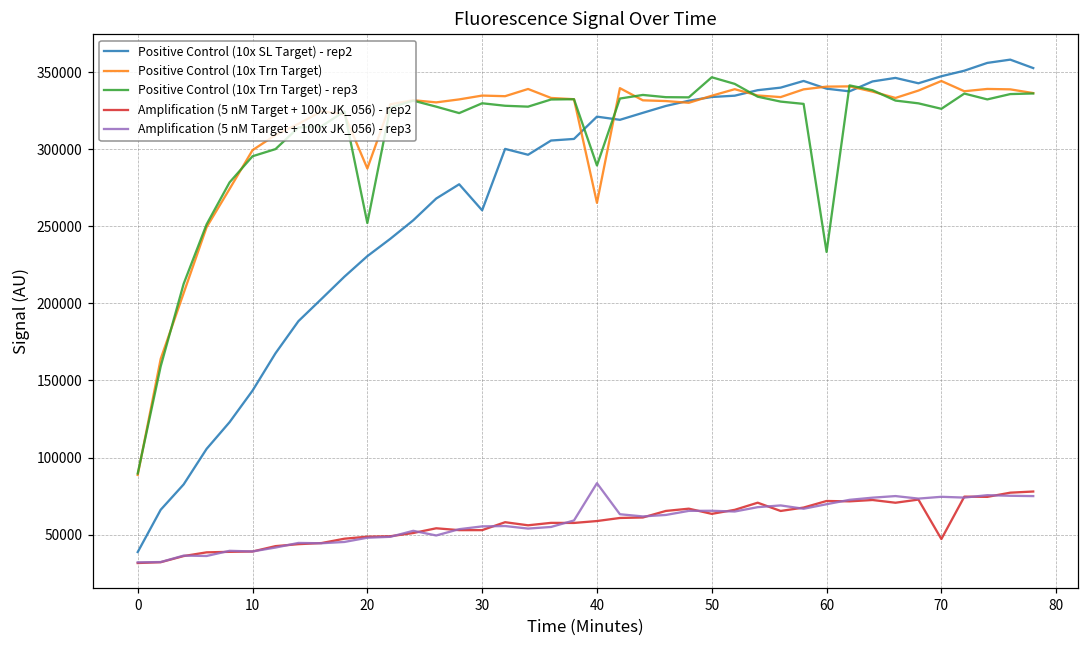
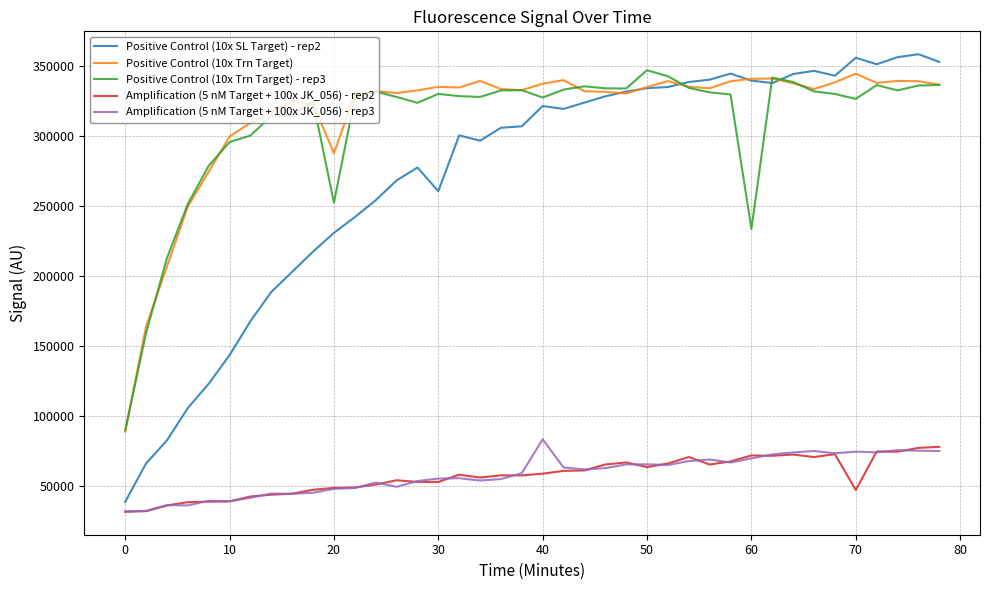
Positive Control (10x Trn Target), 40: 265000 -> 337000
Positive Control (10x Trn Target) - rep3, 40: 290000 -> 327000
Positive Control (10x SL Target) - rep2, 70: 347000 -> 356000
